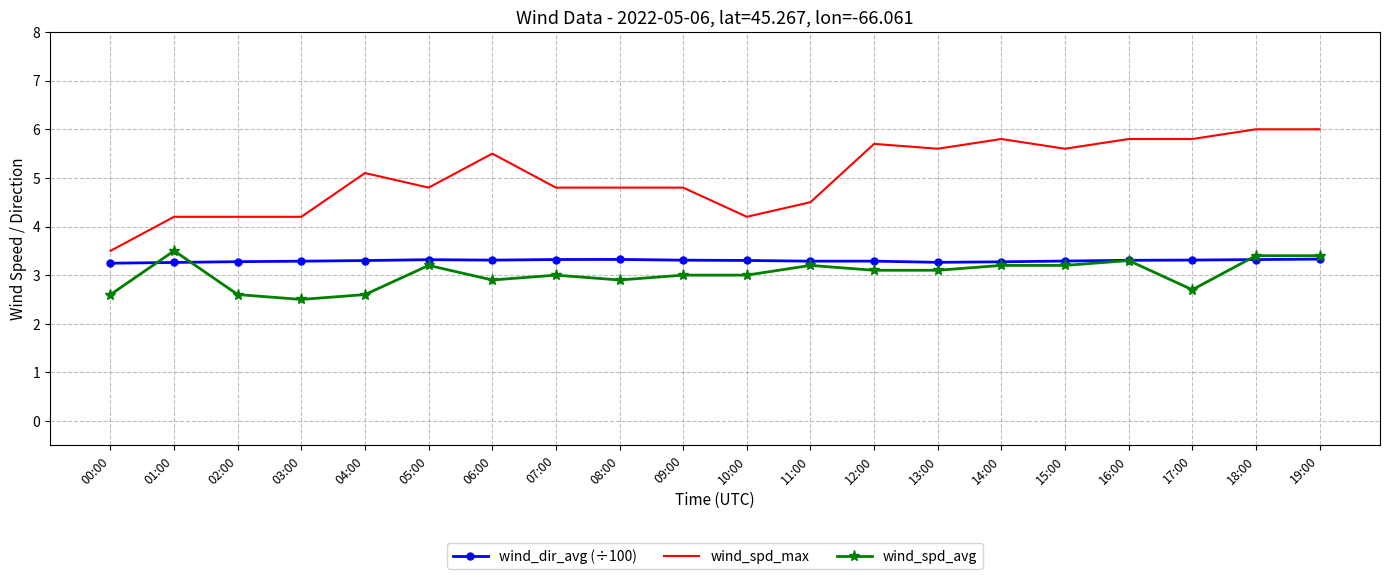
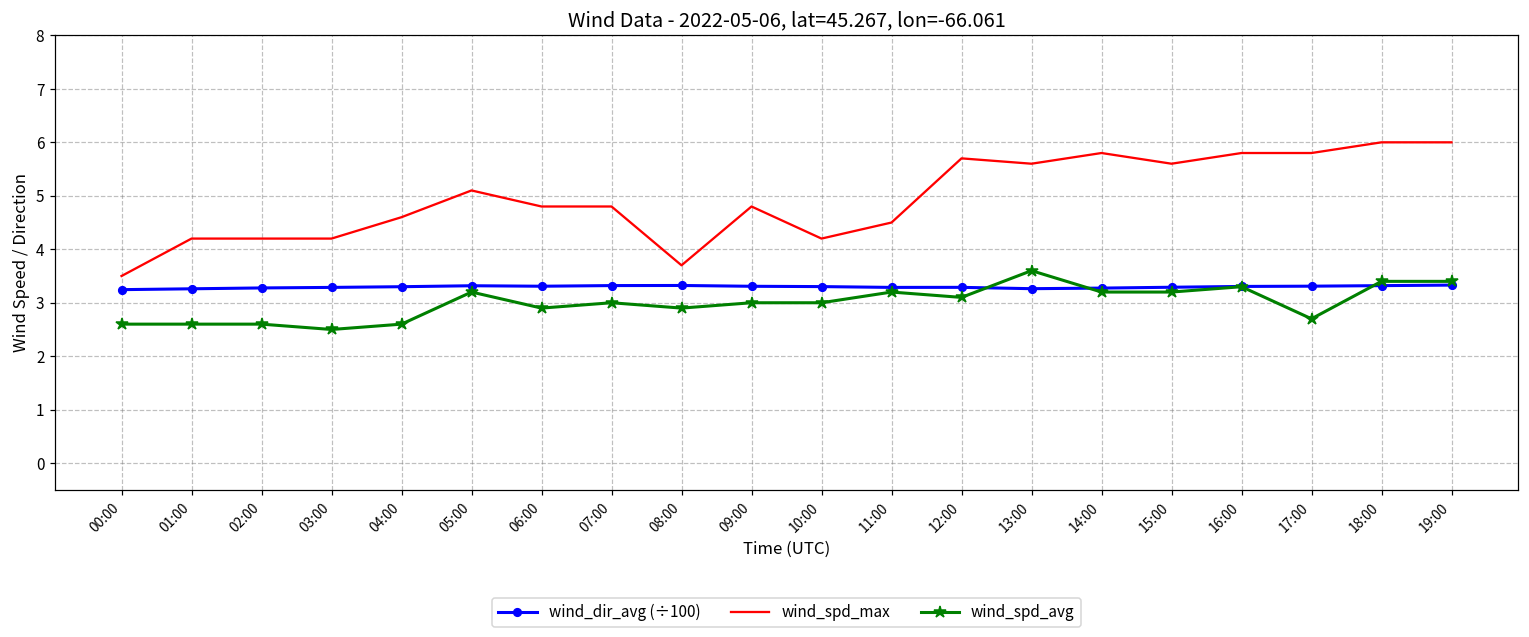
wind_spd_avg, 01:00: 3.5 -> 2.6
wind_spd_max, 04:00: 5.1 -> 4.6
wind_spd_max, 05:00: 4.8 -> 5.1
wind_spd_max, 06:00: 5.5 -> 4.8
wind_spd_max, 08:00: 4.8 -> 3.7
wind_spd_avg, 13:00: 3.1 -> 3.6
